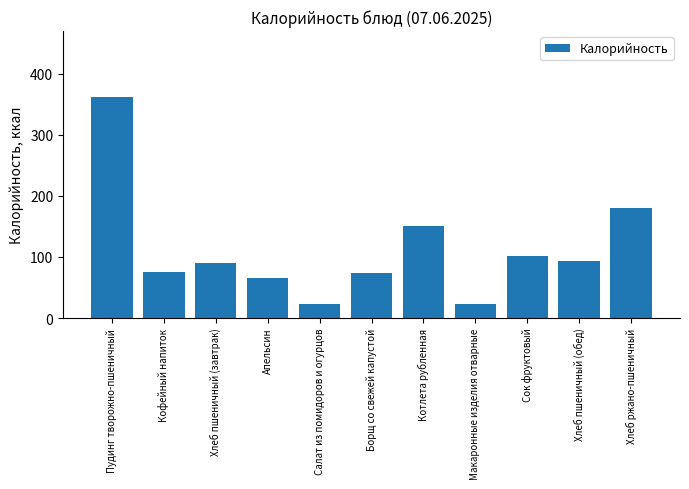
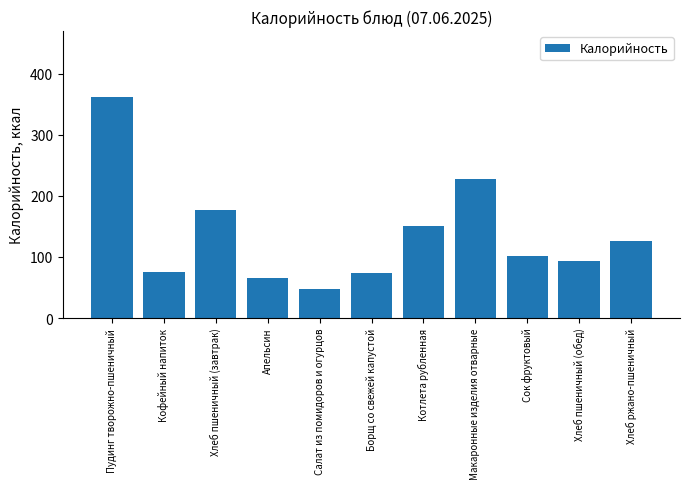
Хлеб пшеничный (завтрак): 90 -> 180
Салат из помидоров и огурцов: 20 -> 50
Макаронные изделия отварные: 20 -> 230
Хлеб ржано-пшеничный: 180 -> 130
